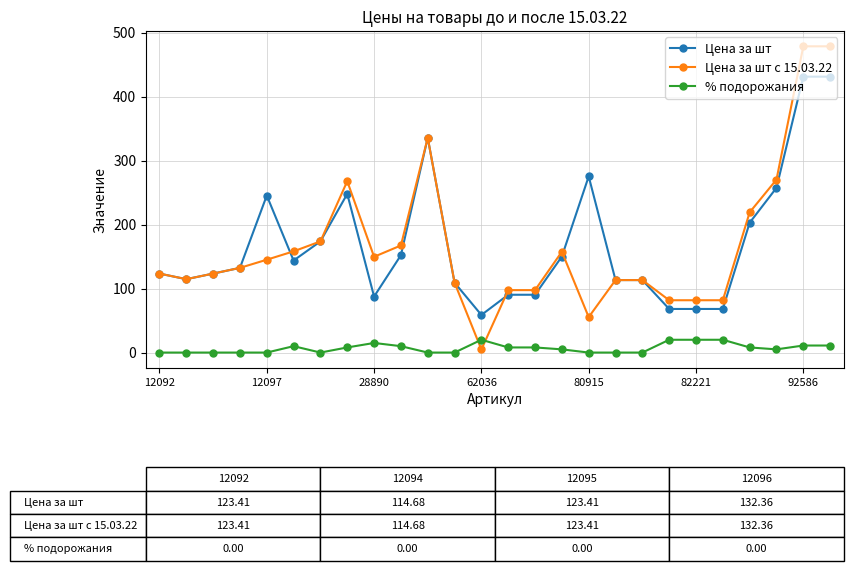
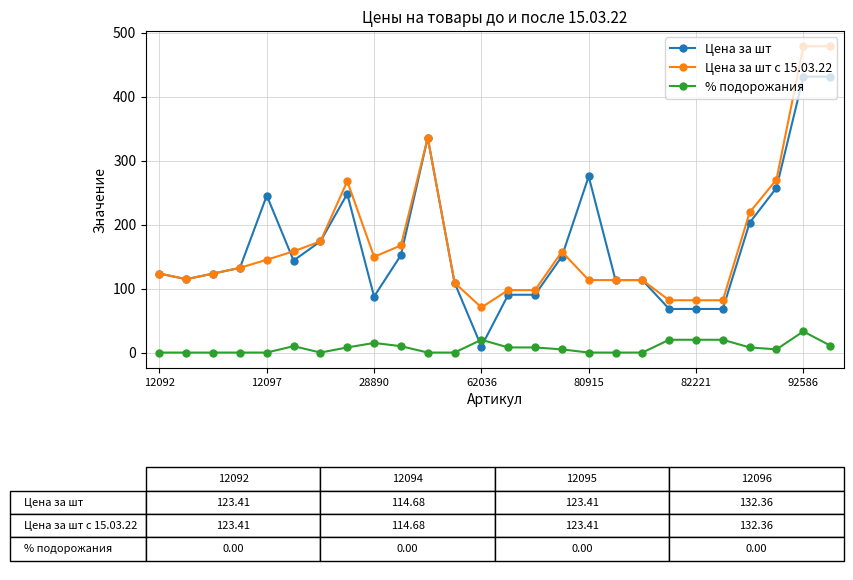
Цена за шт, 62036: 60 -> 10
Цена за шт с 15.03.22, 62036: 0 -> 70
Цена за шт с 15.03.22, 80915: 60 -> 110
% подорожания, 92586: 10 -> 30
